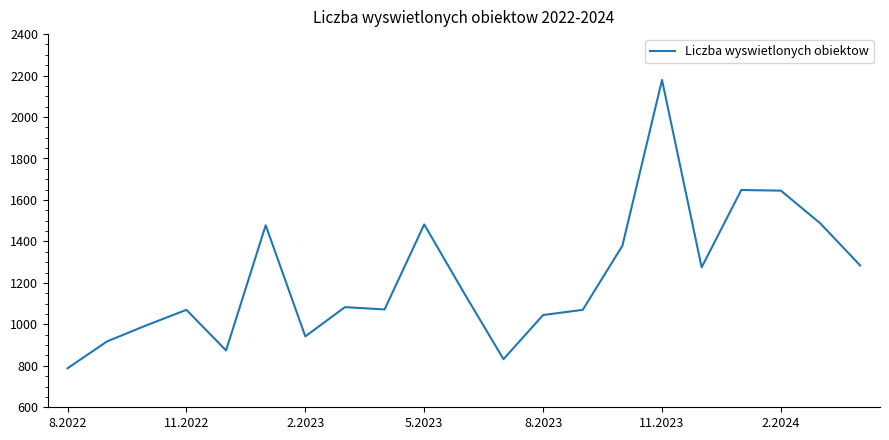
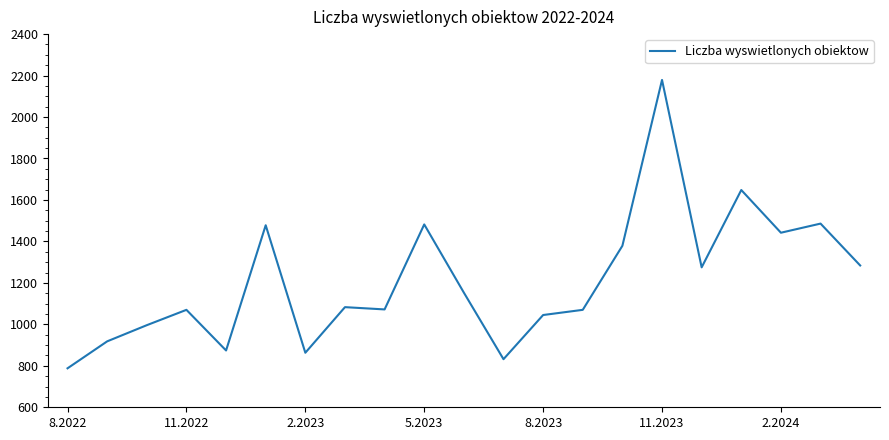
2.2023: 940 -> 860
2.2024: 1650 -> 1440
